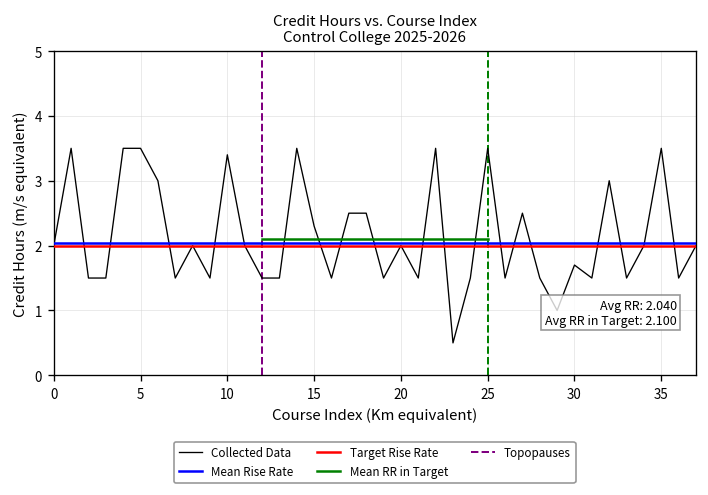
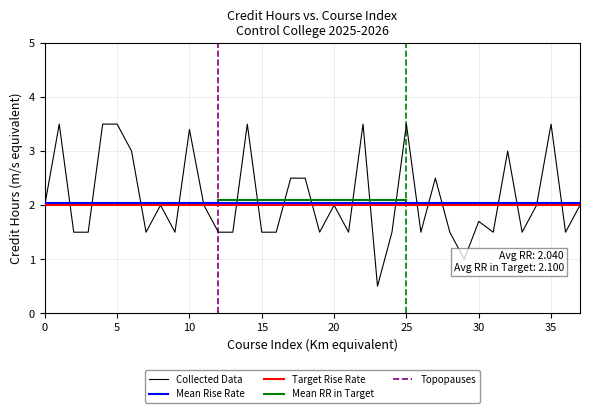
Collected Data, 15: 2.3 -> 1.5
